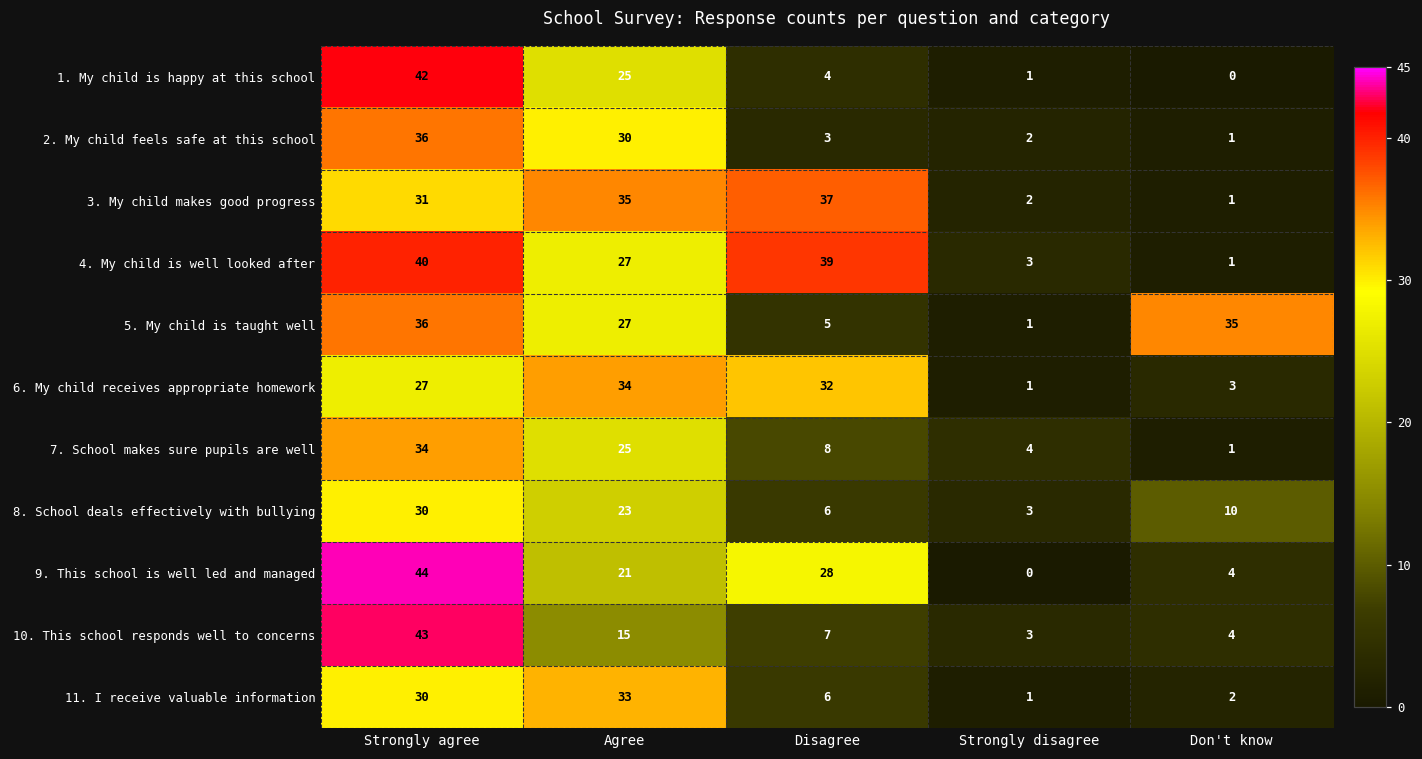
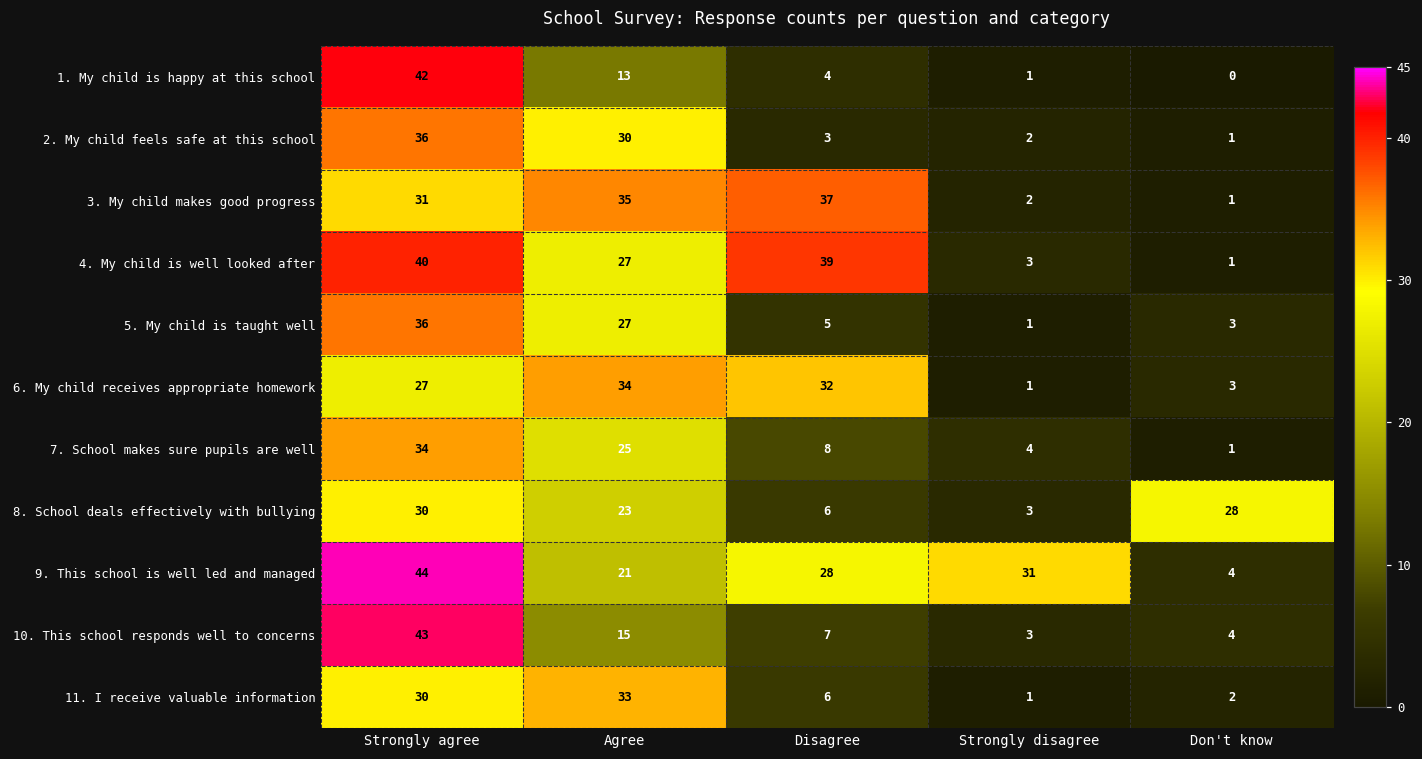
1. My child is happy at this school, Agree: 25 -> 13
5. My child is taught well, Don't know: 35 -> 3
8. School deals effectively with bullying, Don't know: 10 -> 28
9. This school is well led and managed, Strongly disagree: 0 -> 31
